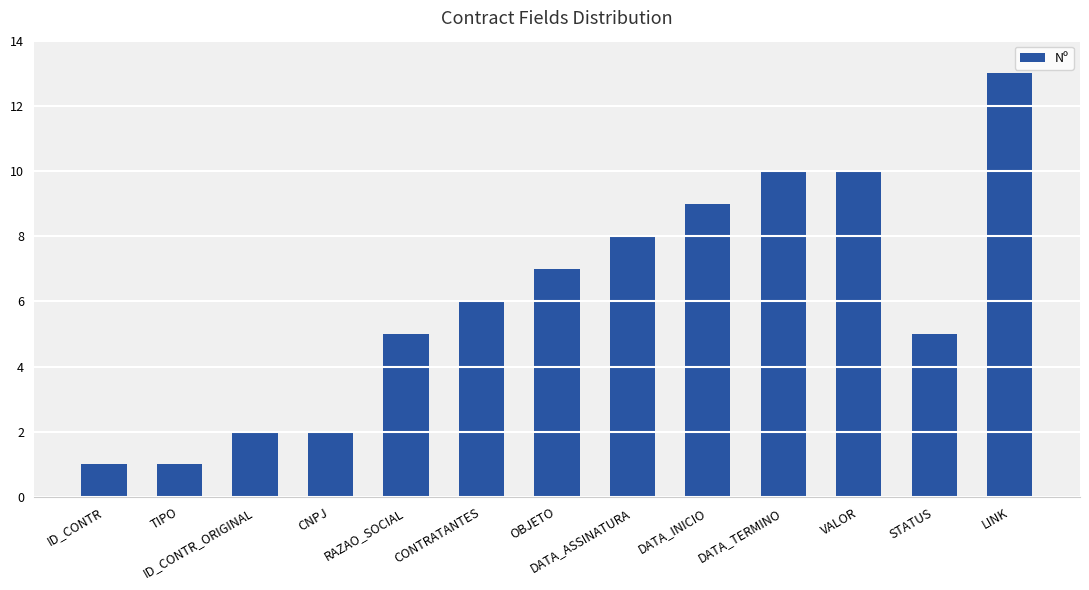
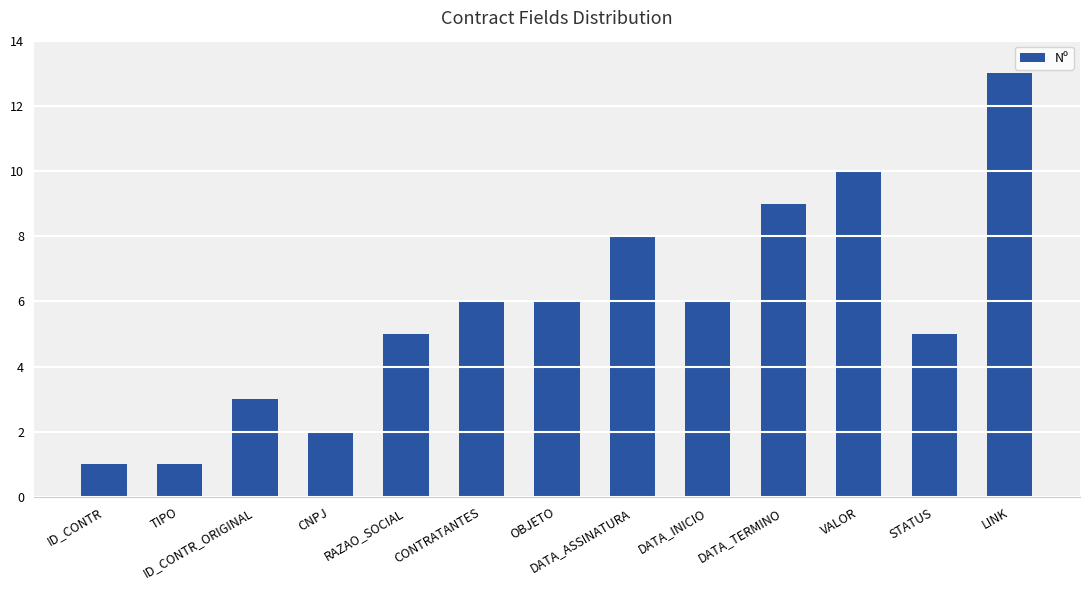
ID_CONTR_ORIGINAL: 2 -> 3
OBJETO: 7 -> 6
DATA_INICIO: 9 -> 6
DATA_TERMINO: 10 -> 9
